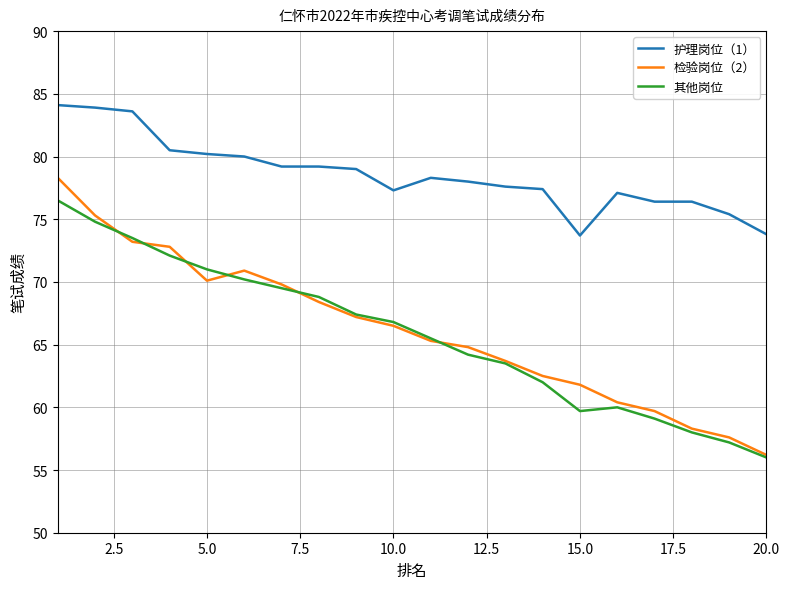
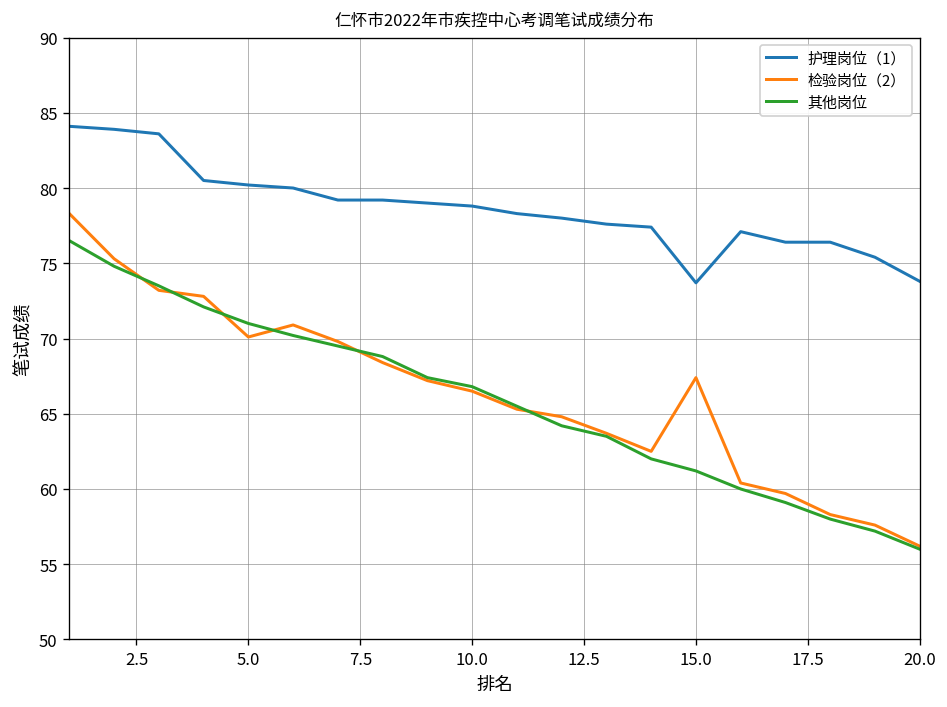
护理岗位（1）, 10.0: 77.3 -> 78.8
检验岗位（2）, 15.0: 61.8 -> 67.4
其他岗位, 15.0: 59.7 -> 61.2
